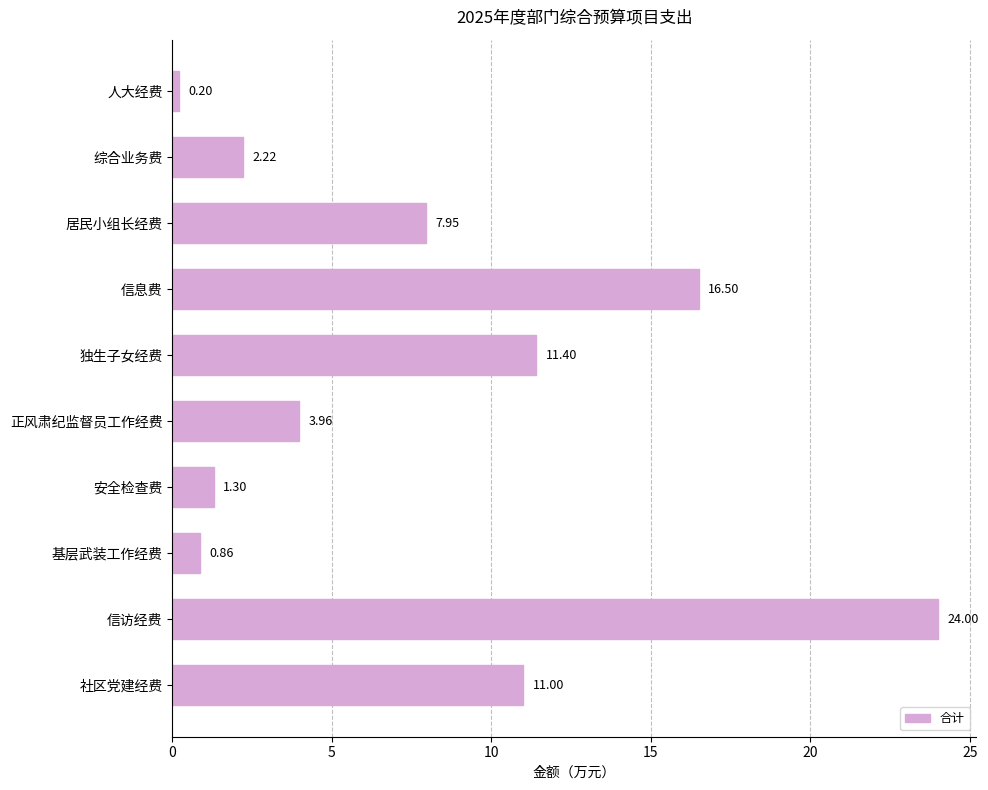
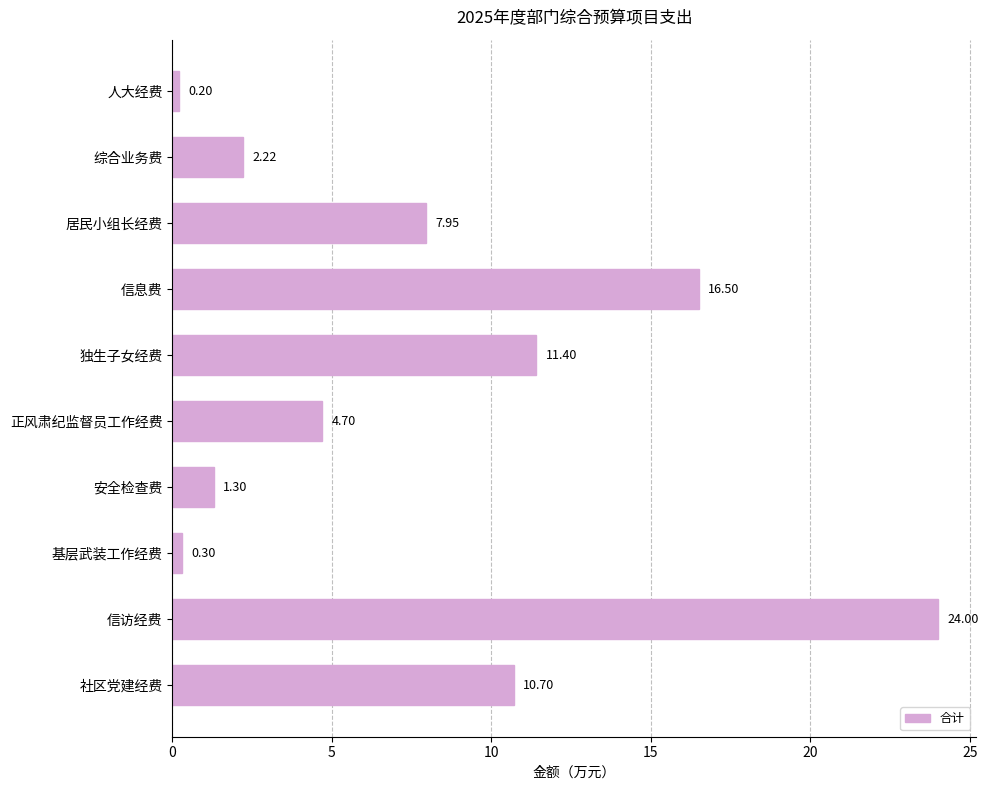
正风肃纪监督员工作经费: 3.96 -> 4.70
基层武装工作经费: 0.86 -> 0.30
社区党建经费: 11.00 -> 10.70
